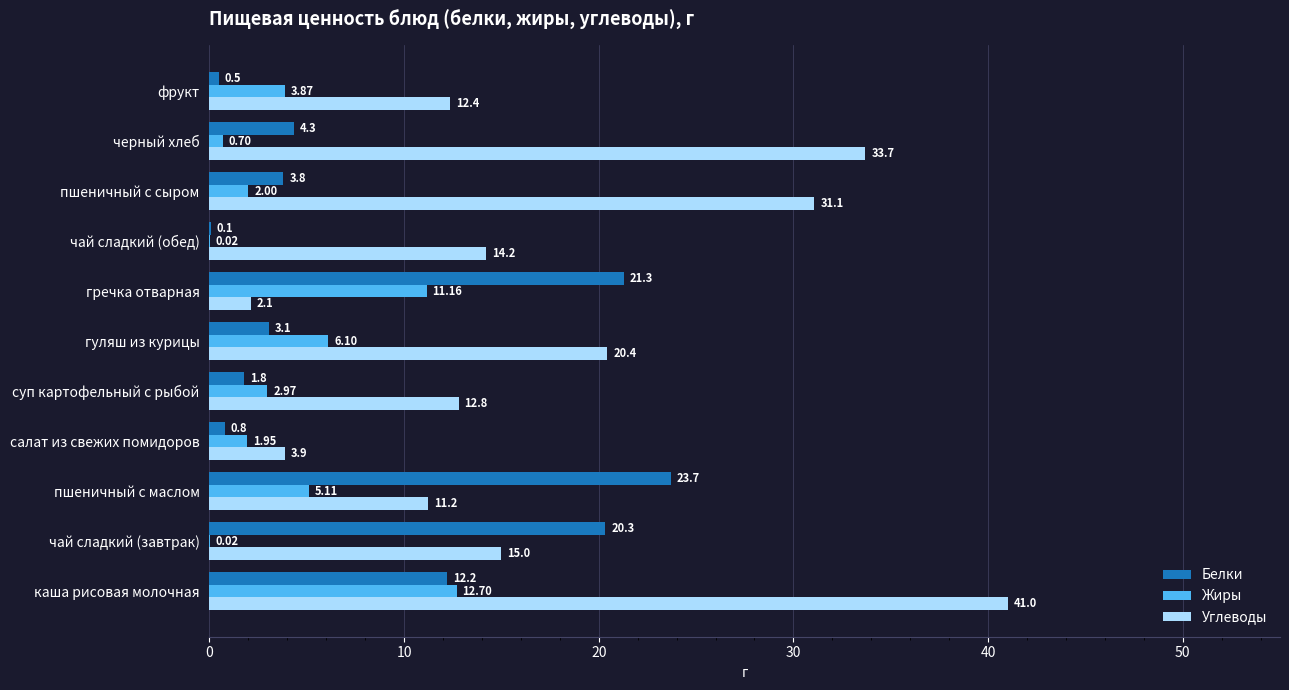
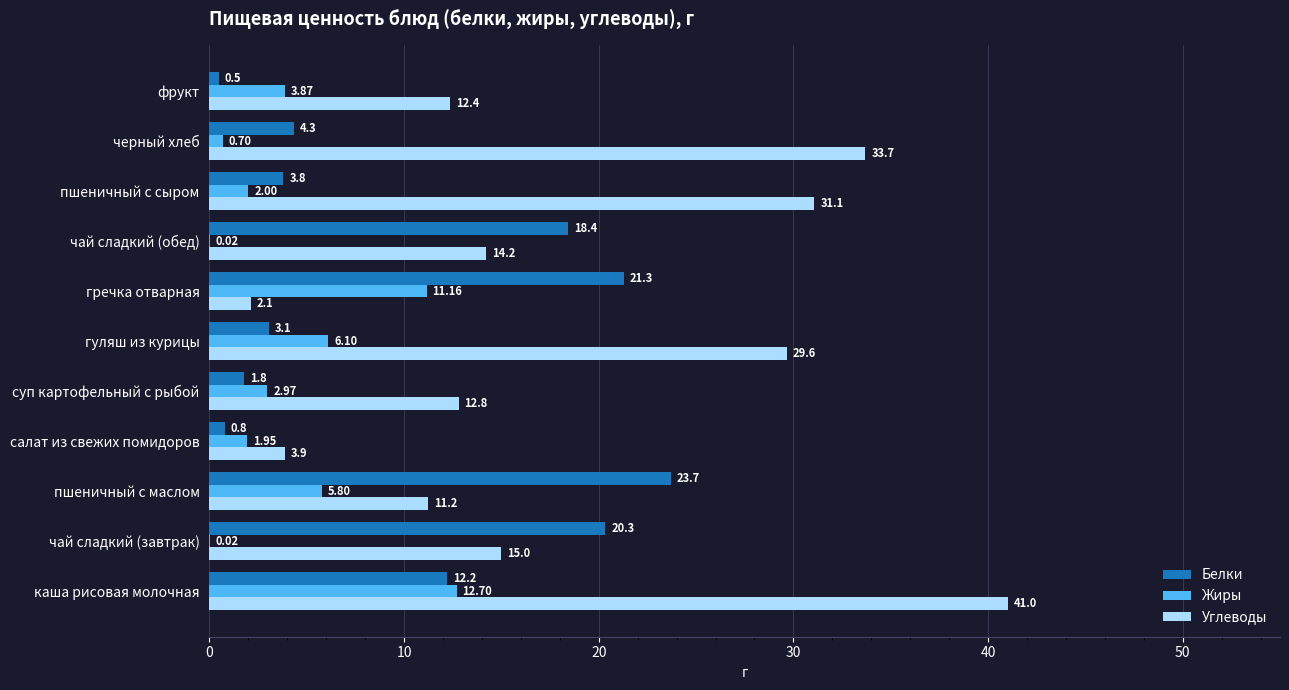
Белки, чай сладкий (обед): 0.1 -> 18.4
Углеводы, гуляш из курицы: 20.4 -> 29.6
Жиры, пшеничный с маслом: 5.11 -> 5.80
